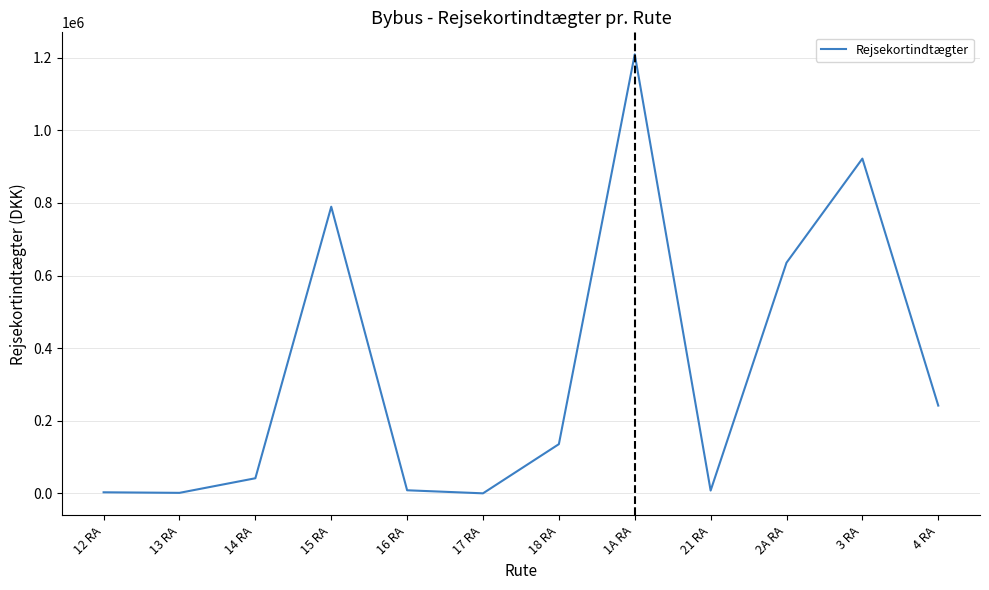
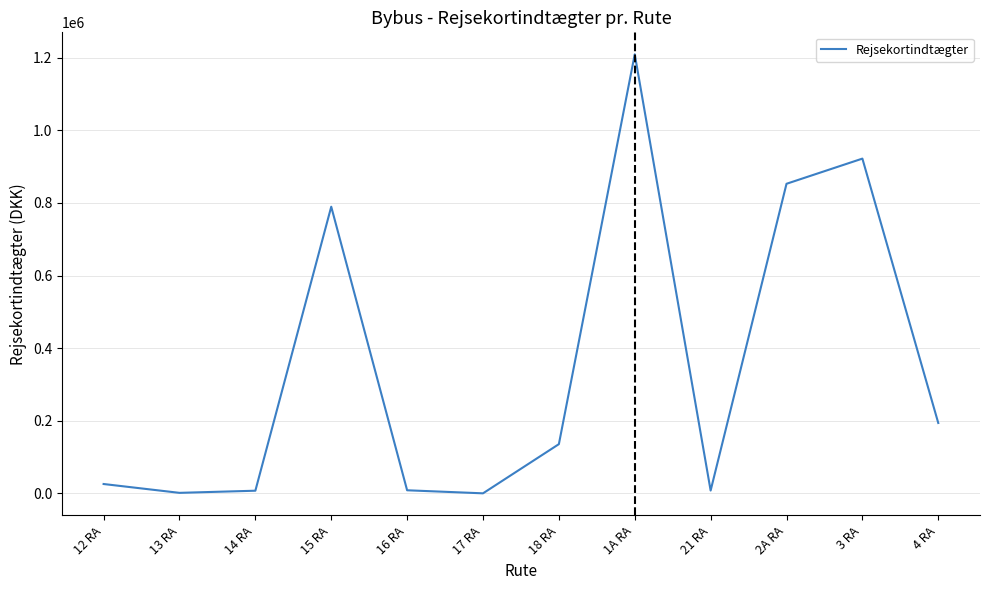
12 RA: 0 -> 30000
14 RA: 40000 -> 10000
2A RA: 640000 -> 850000
4 RA: 240000 -> 190000
